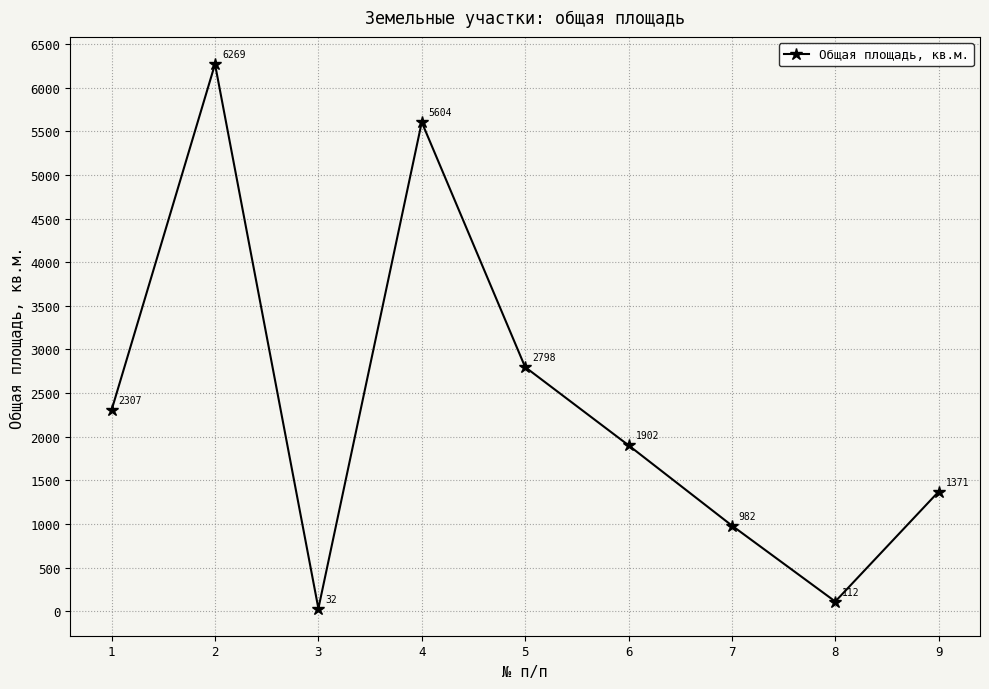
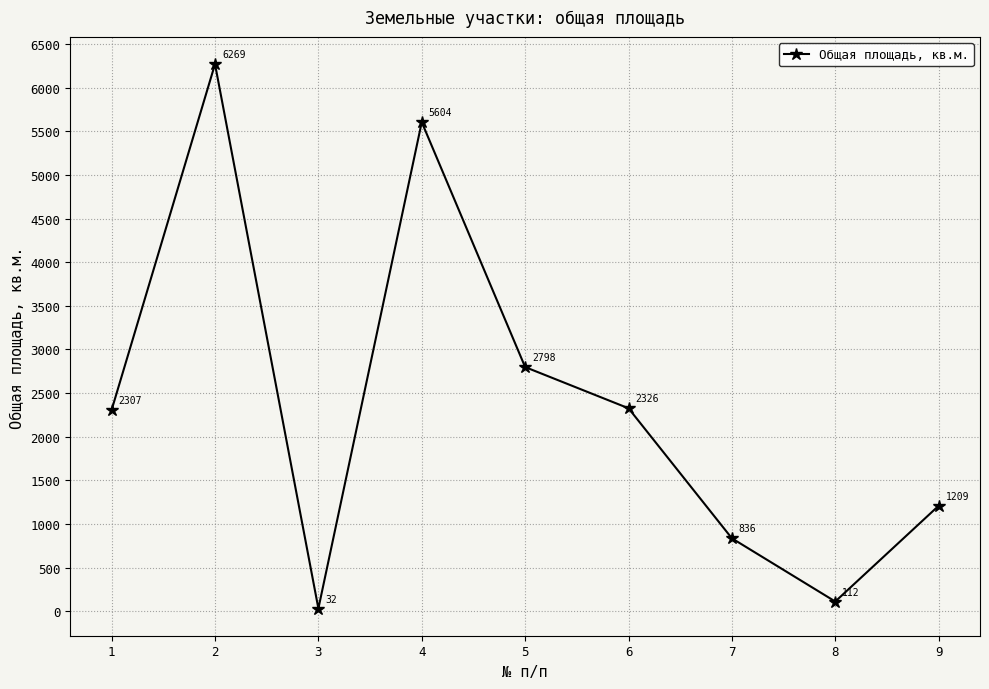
6: 1902 -> 2326
7: 982 -> 836
9: 1371 -> 1209
